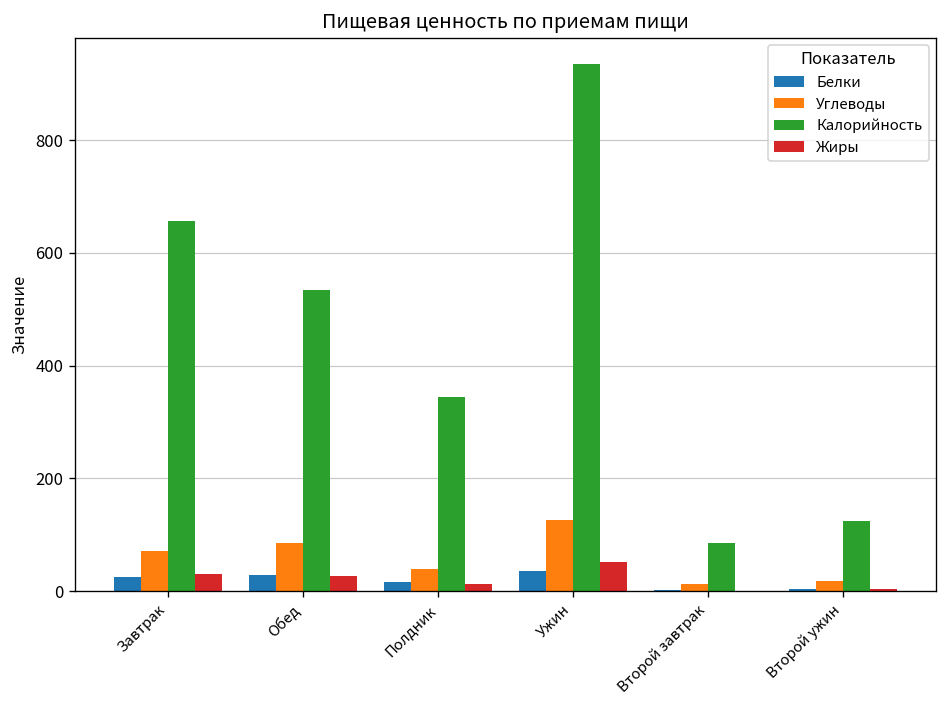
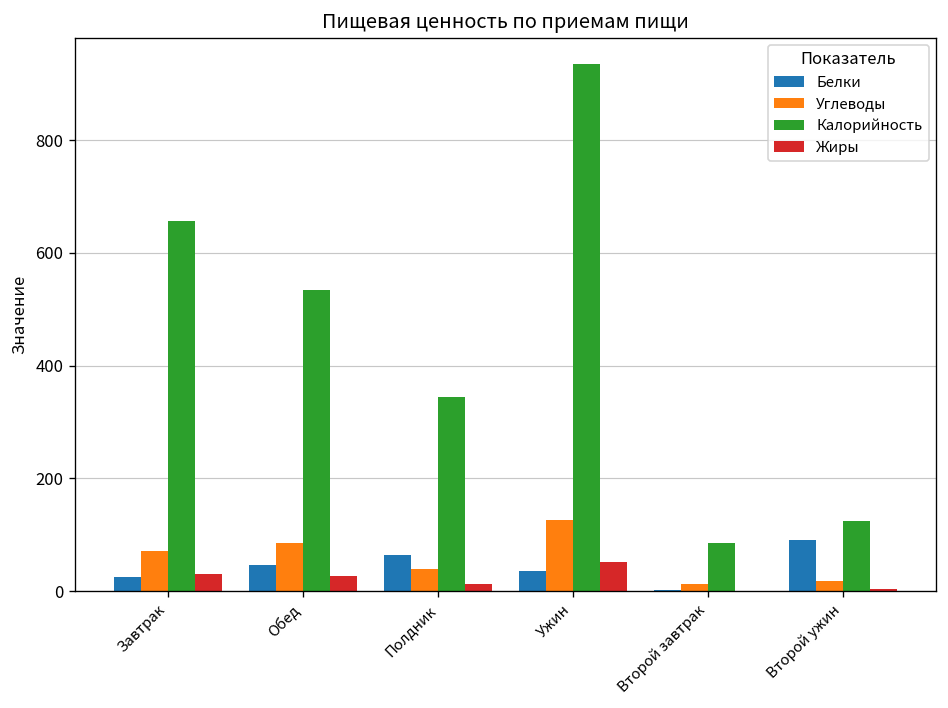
Белки, Обед: 30 -> 50
Белки, Полдник: 20 -> 60
Белки, Второй ужин: 0 -> 90
